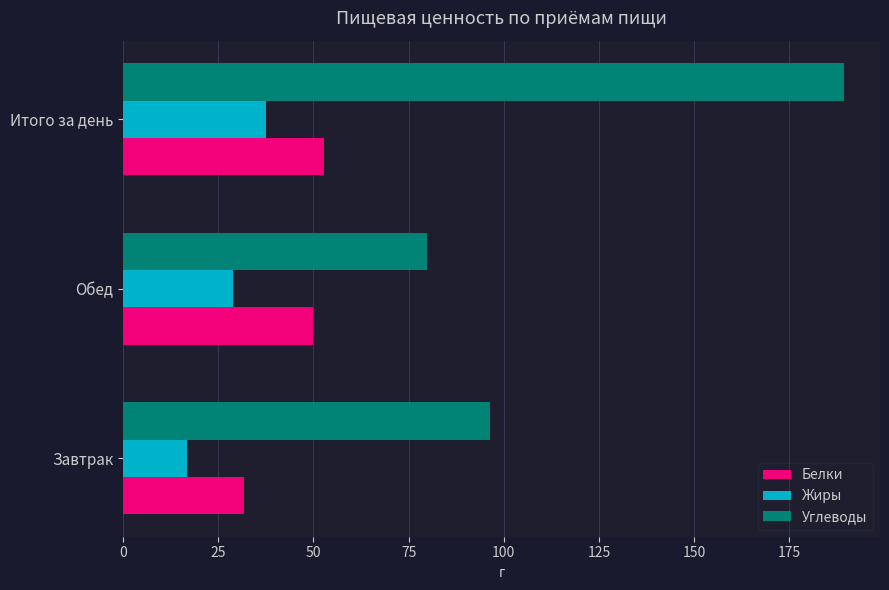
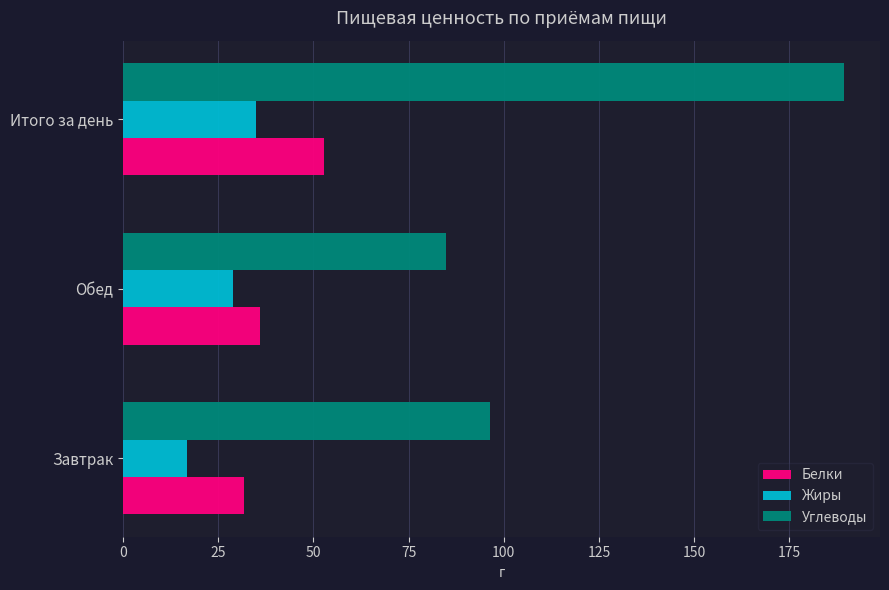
Жиры, Итого за день: 37 -> 35
Углеводы, Обед: 80 -> 85
Белки, Обед: 50 -> 36
